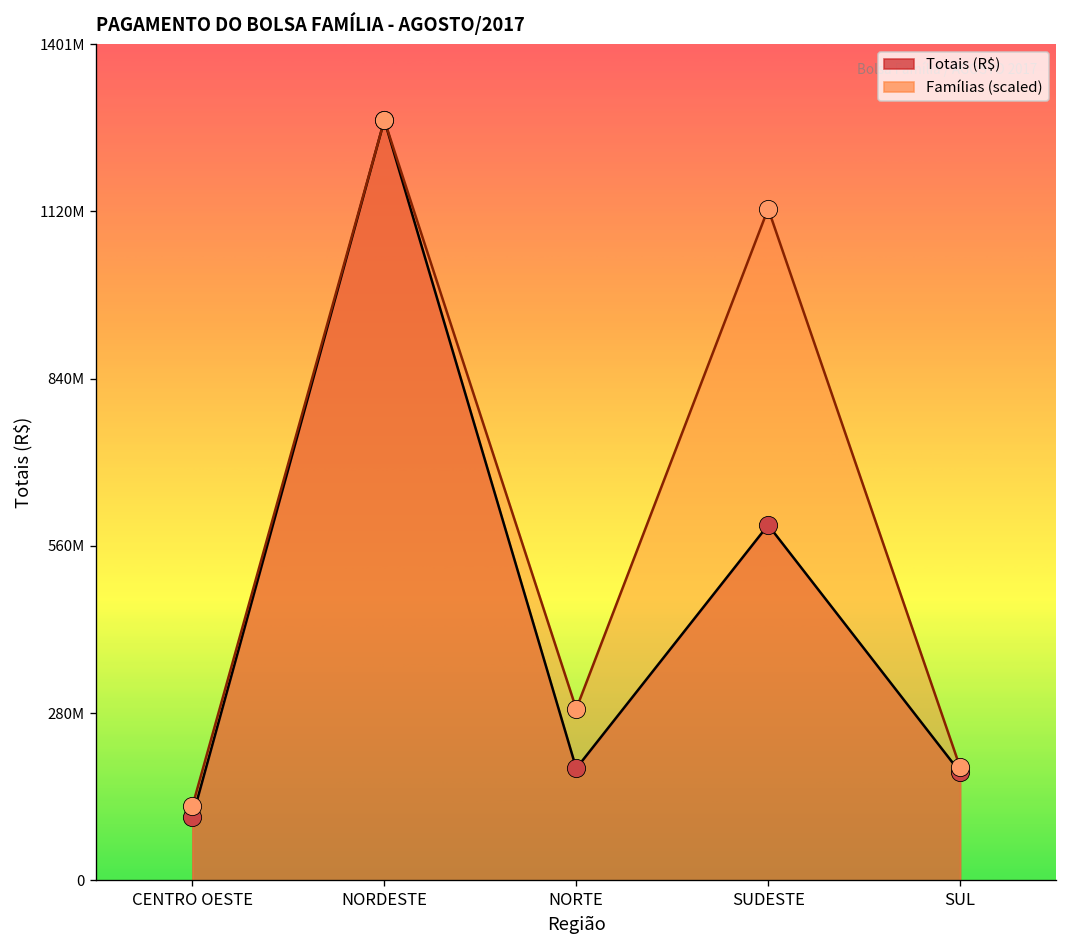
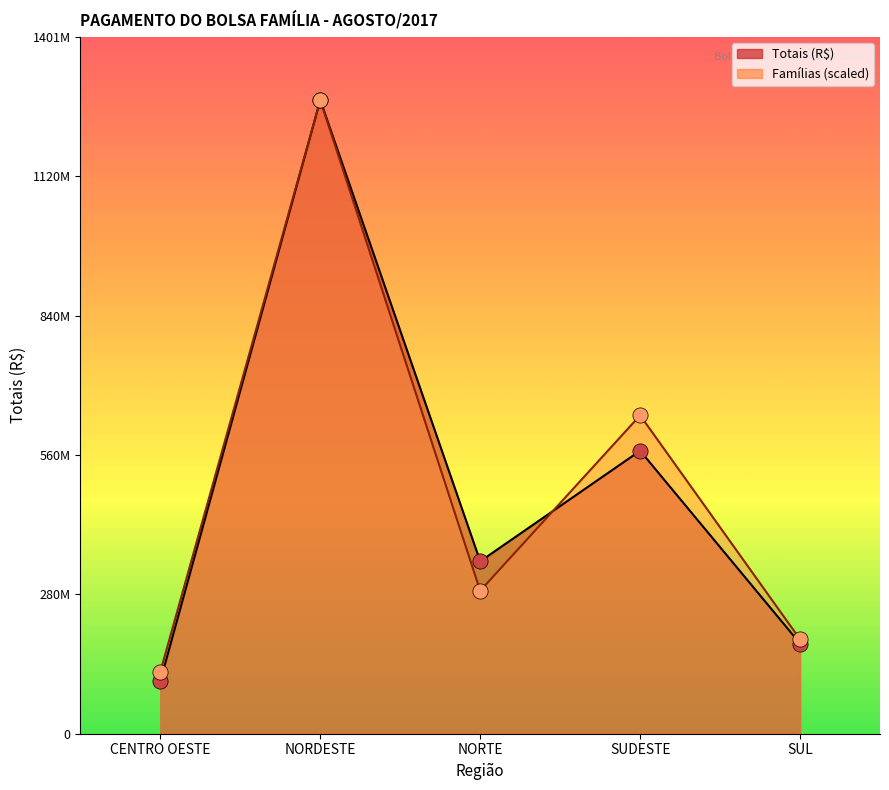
Totais (R$), NORTE: 190000000 -> 350000000
Totais (R$), SUDESTE: 600000000 -> 570000000
Famílias (scaled), SUDESTE: 1120000000 -> 640000000
